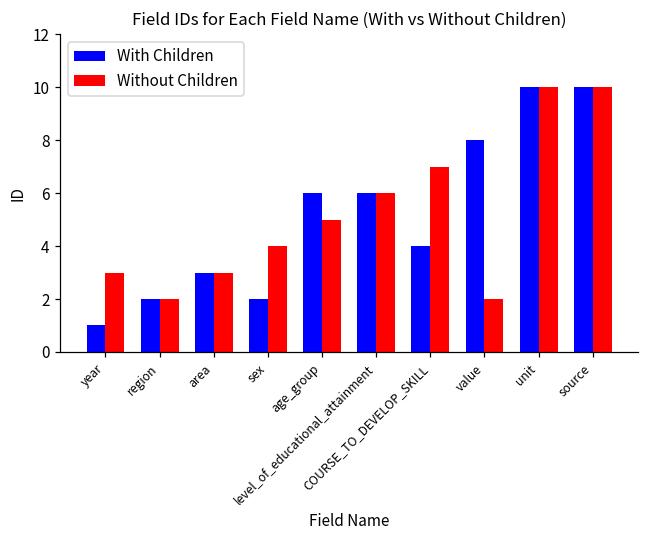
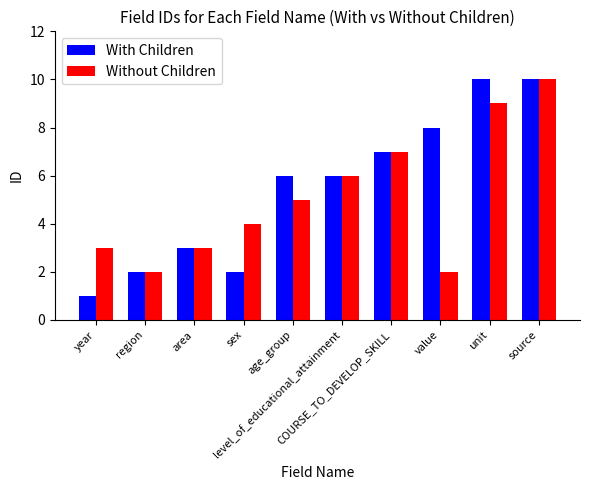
With Children, COURSE_TO_DEVELOP_SKILL: 4 -> 7
Without Children, unit: 10 -> 9
